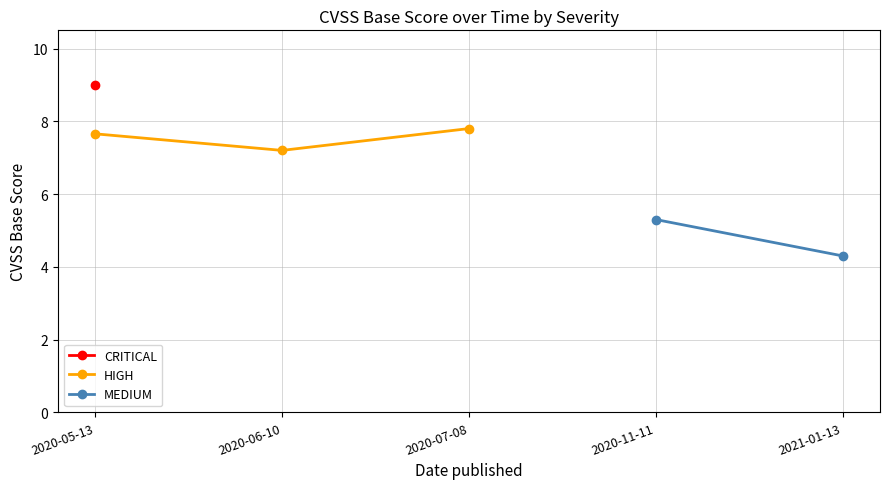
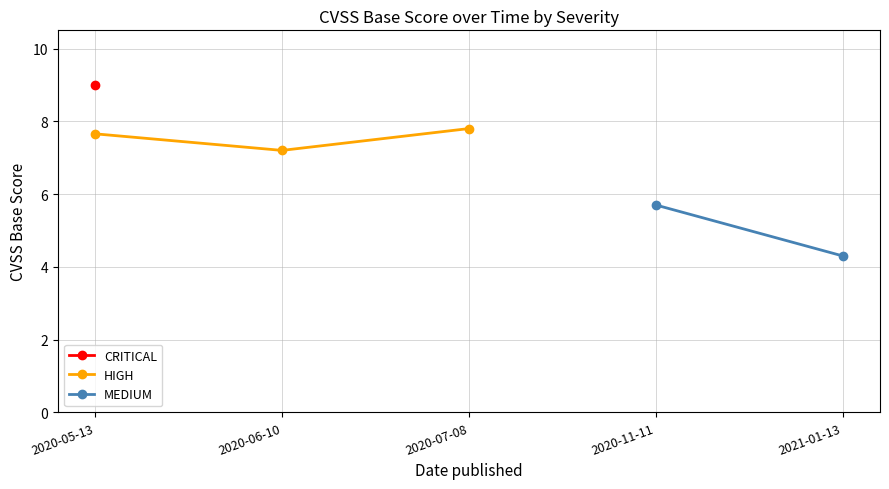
MEDIUM, 2020-11-11: 5.3 -> 5.7
